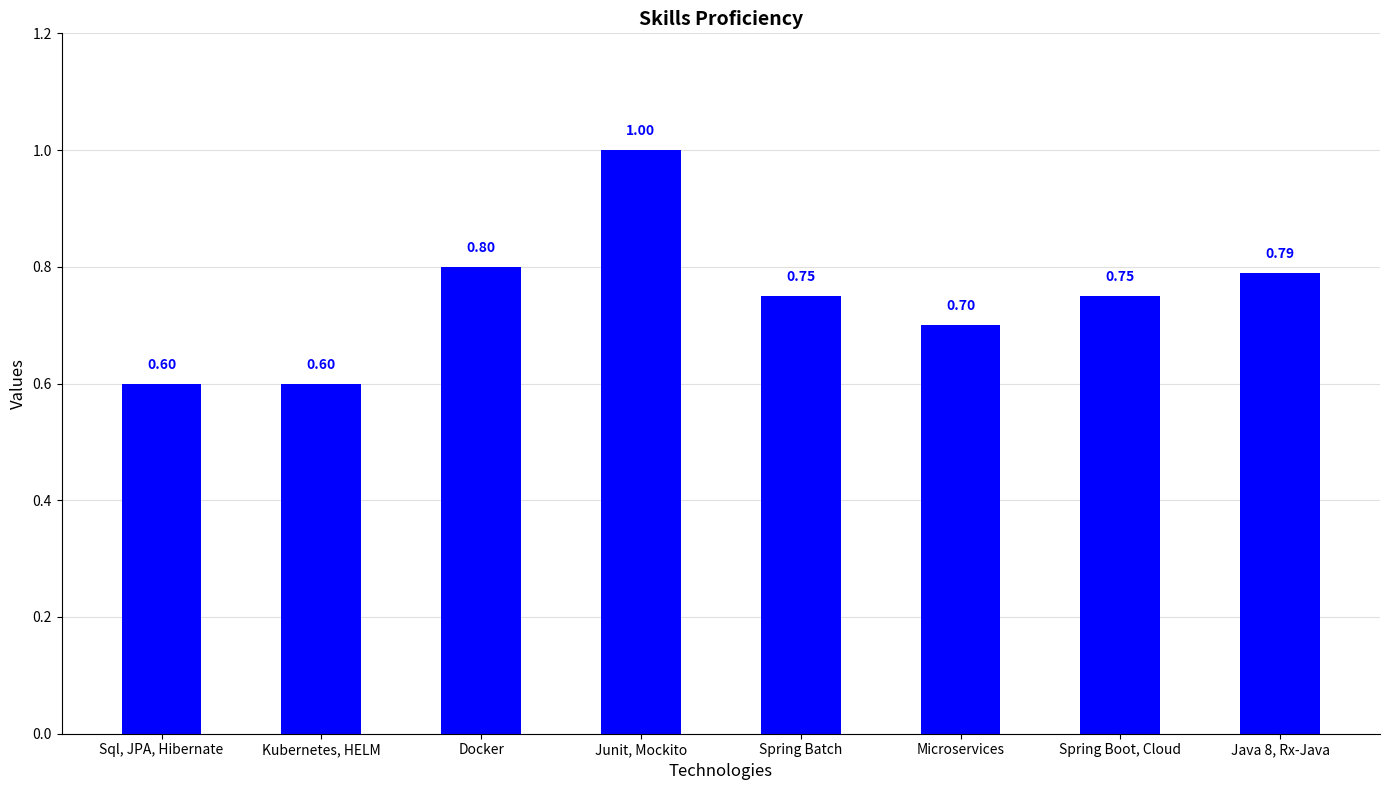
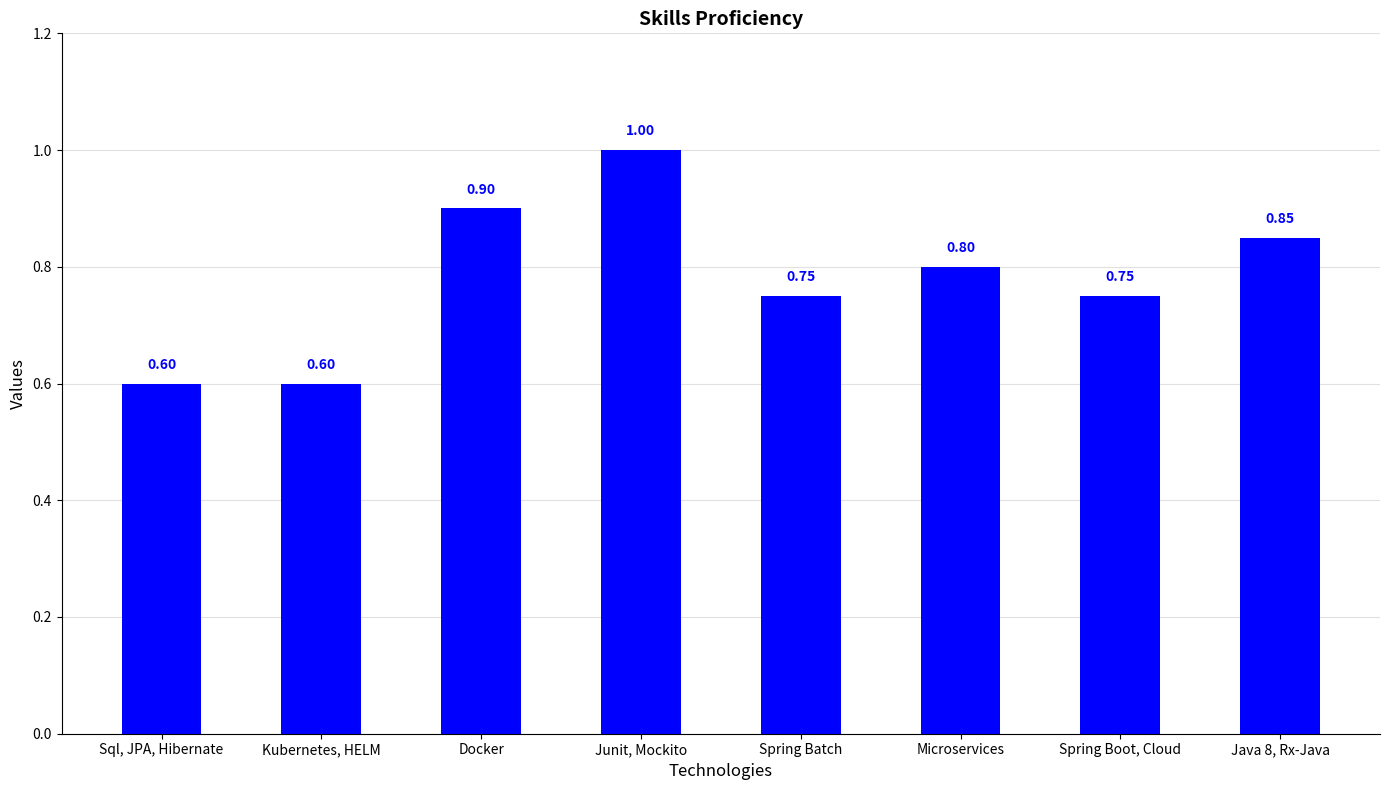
Docker: 0.80 -> 0.90
Microservices: 0.70 -> 0.80
Java 8, Rx-Java: 0.79 -> 0.85
